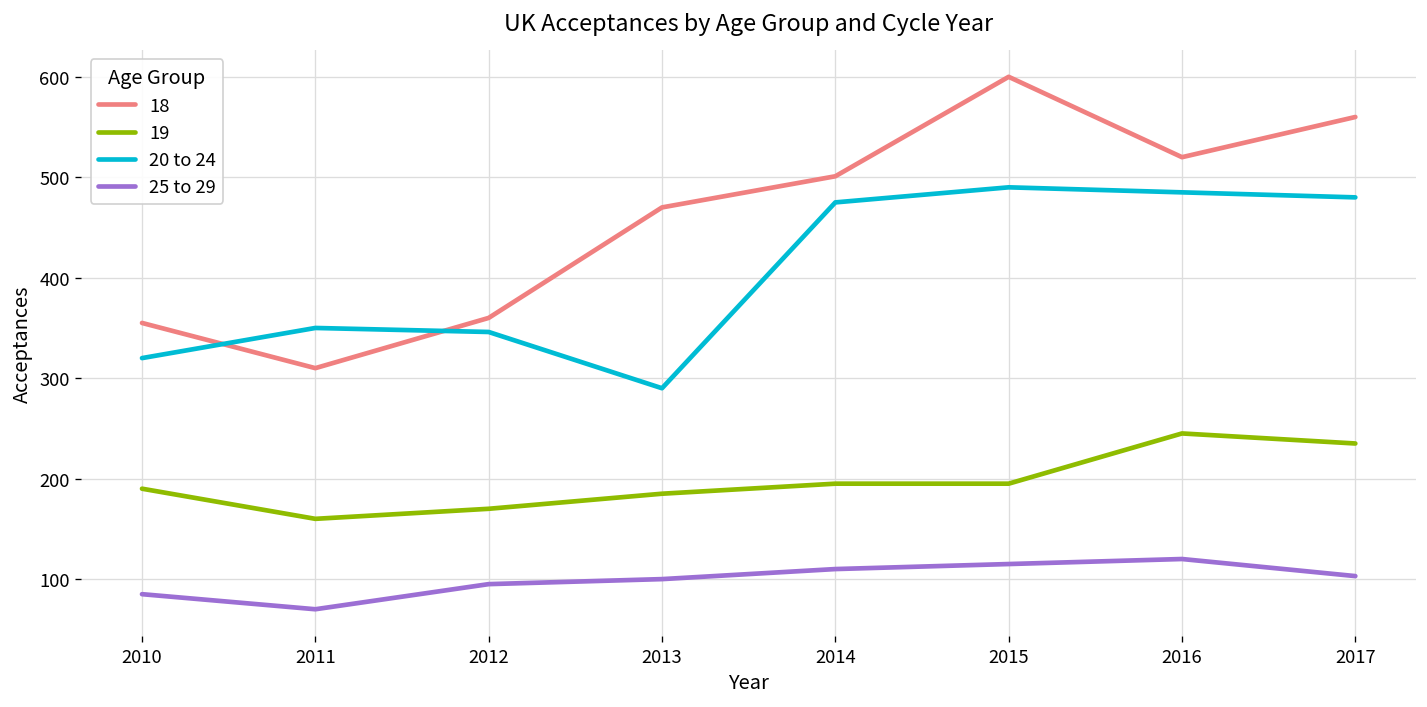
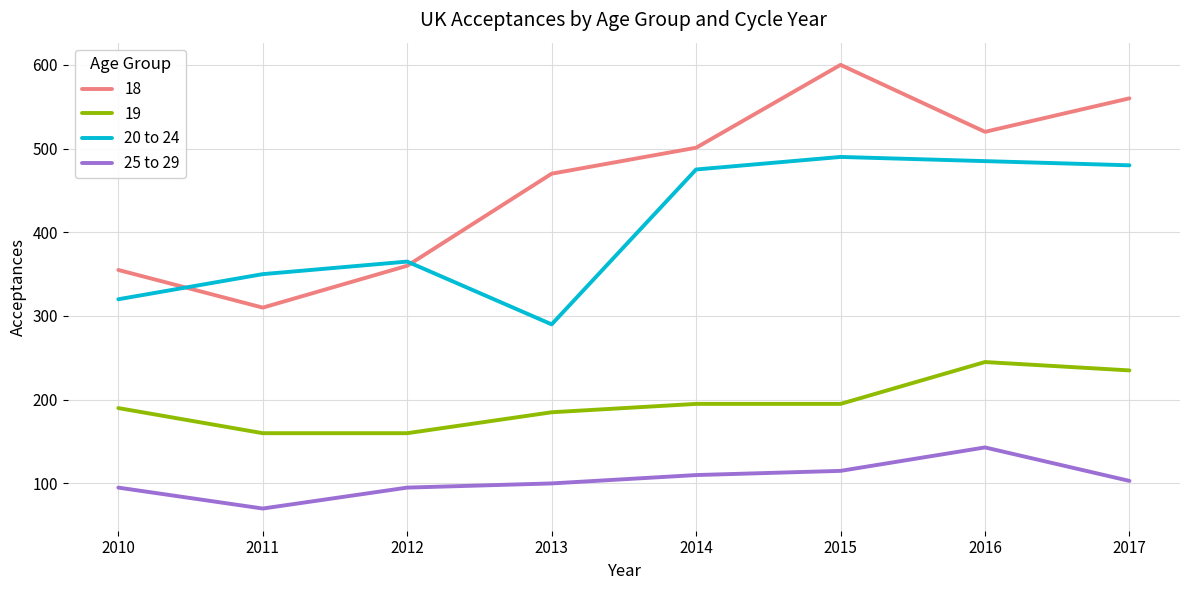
25 to 29, 2010: 90 -> 100
19, 2012: 170 -> 160
20 to 24, 2012: 350 -> 370
25 to 29, 2016: 120 -> 140
